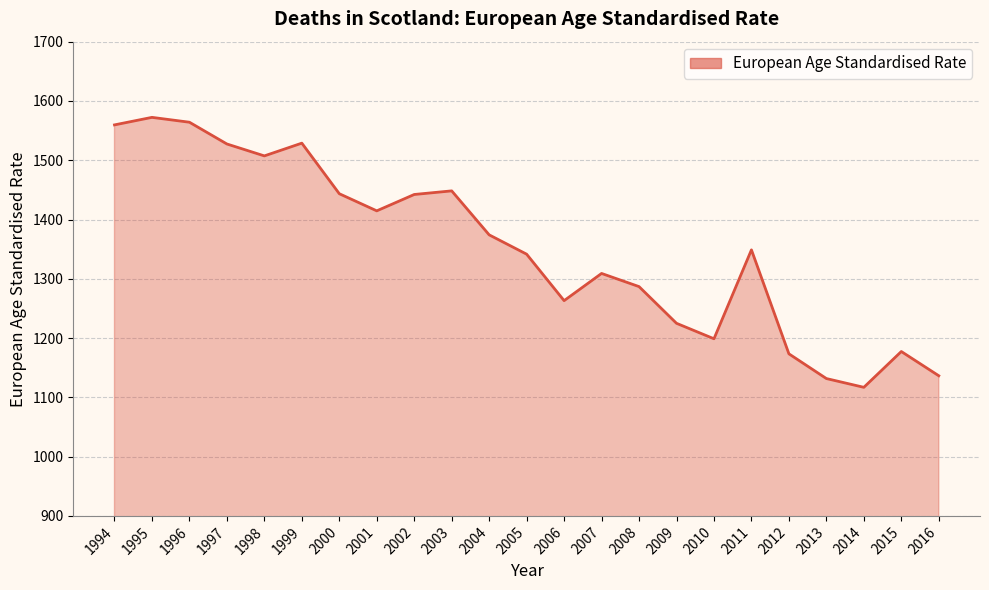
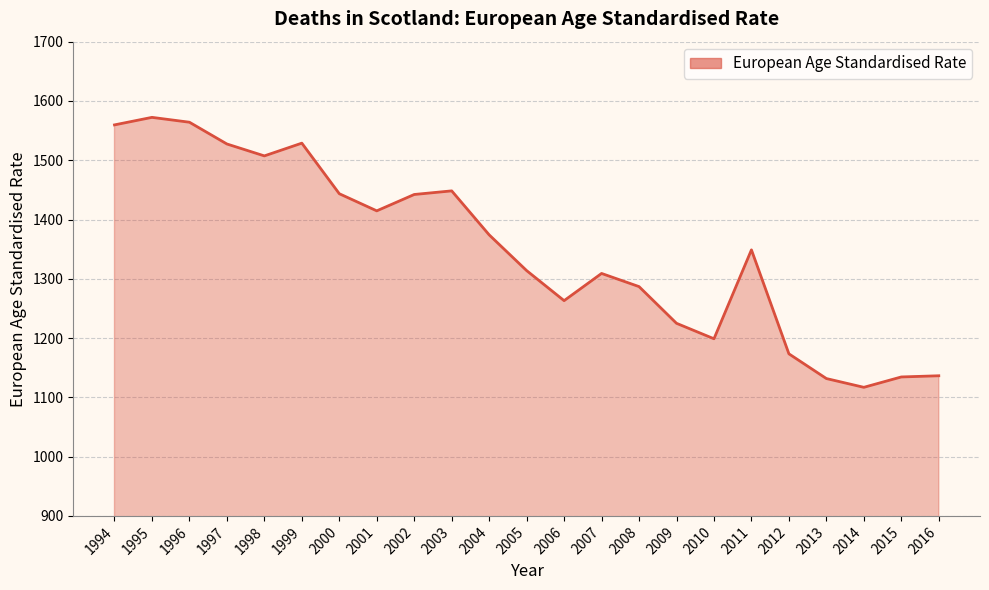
2005: 1340 -> 1310
2015: 1180 -> 1130
